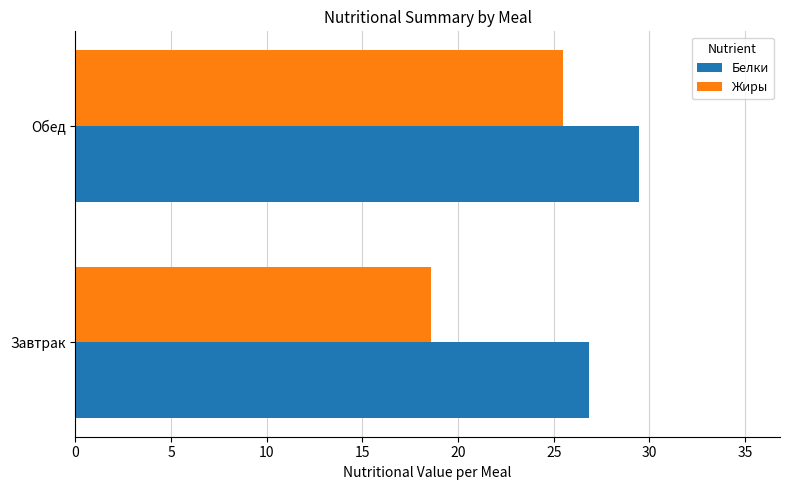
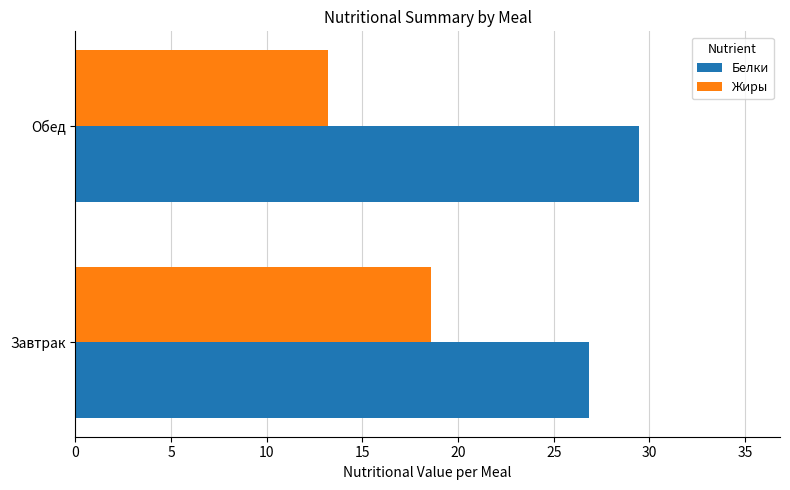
Жиры, Обед: 25.5 -> 13.2
